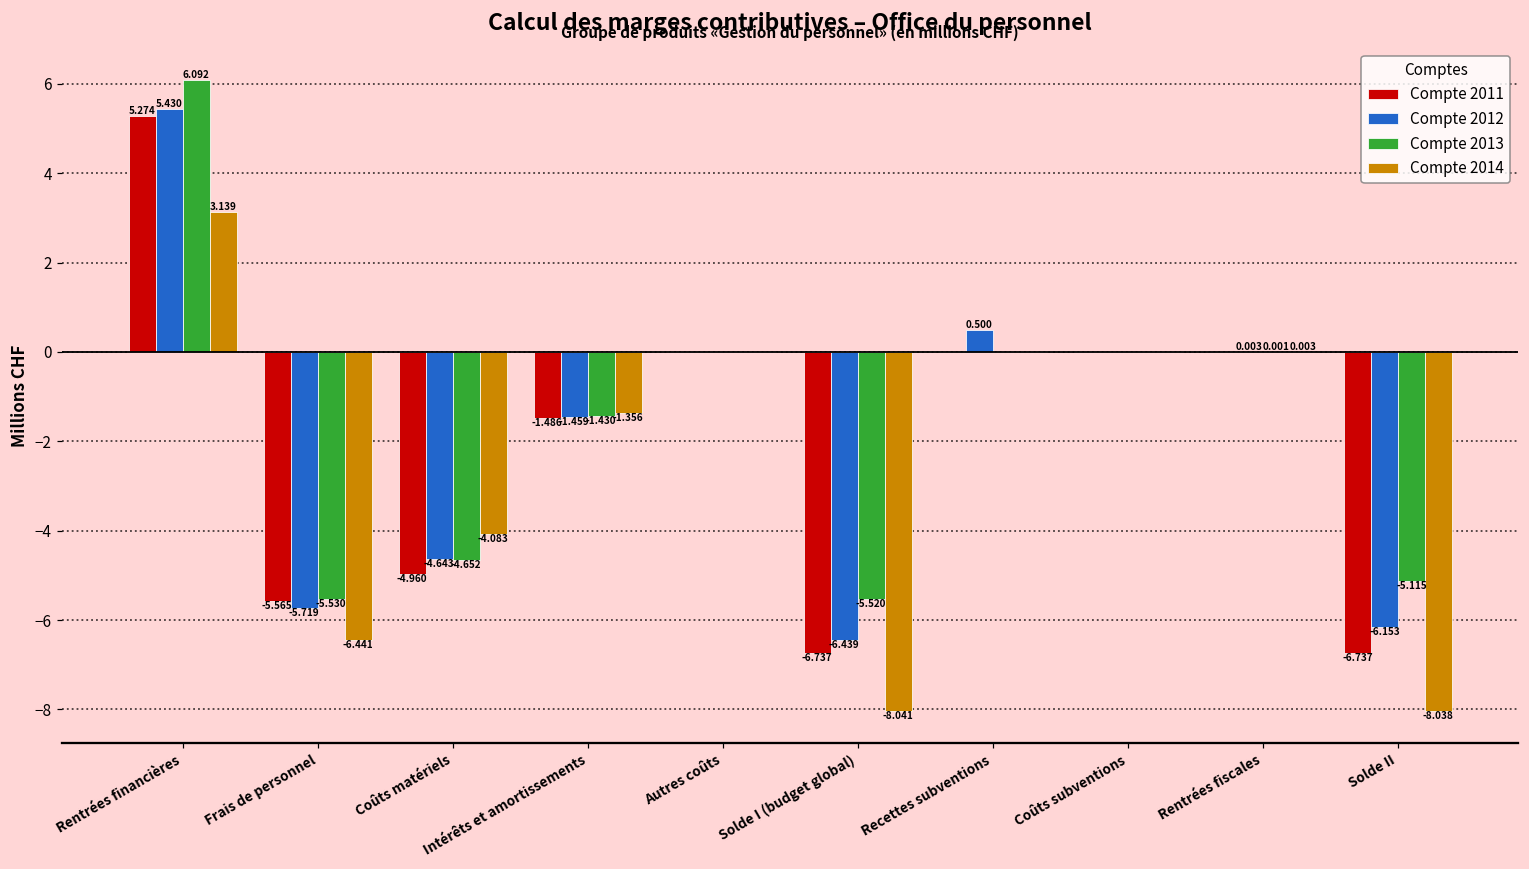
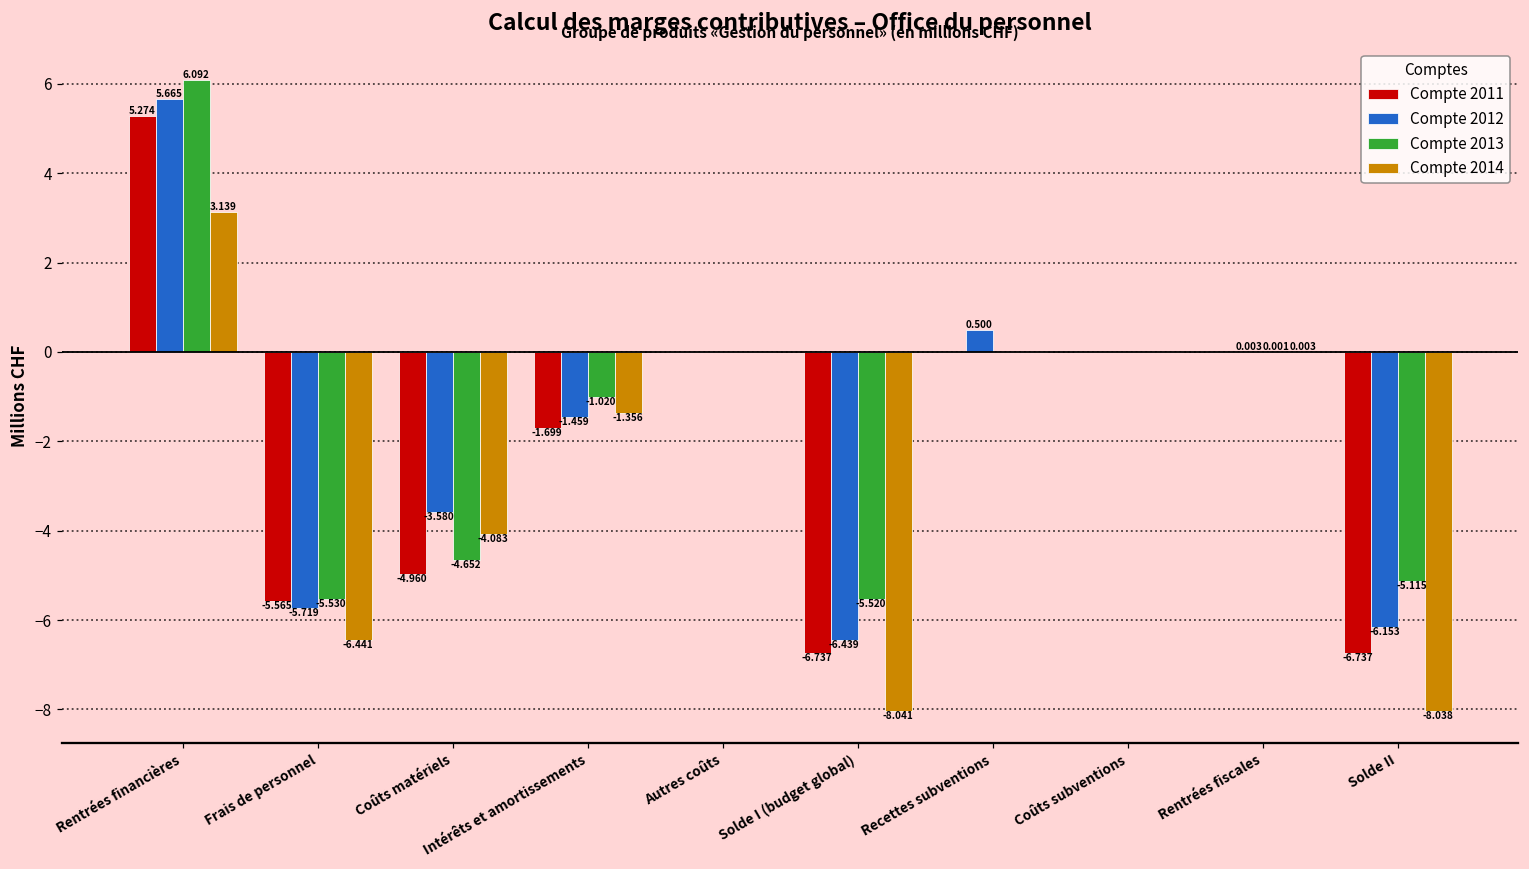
Compte 2012, Rentrées financières: 5.430 -> 5.665
Compte 2012, Coûts matériels: -4.643 -> -3.580
Compte 2011, Intérêts et amortissements: -1.486 -> -1.699
Compte 2013, Intérêts et amortissements: -1.430 -> -1.020
